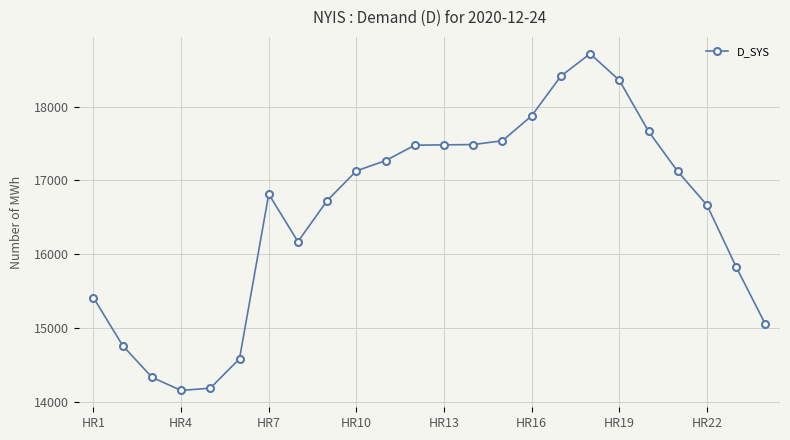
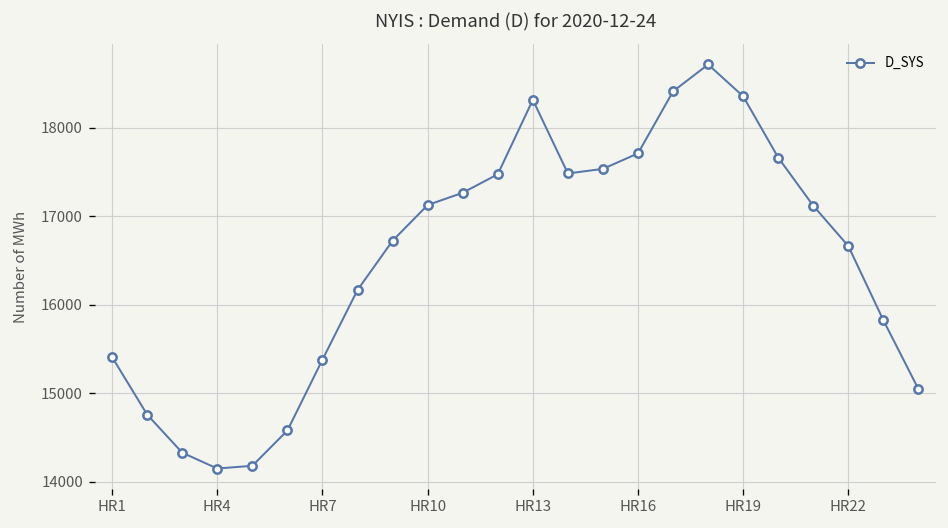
HR7: 16800 -> 15400
HR13: 17500 -> 18300
HR16: 17900 -> 17700
